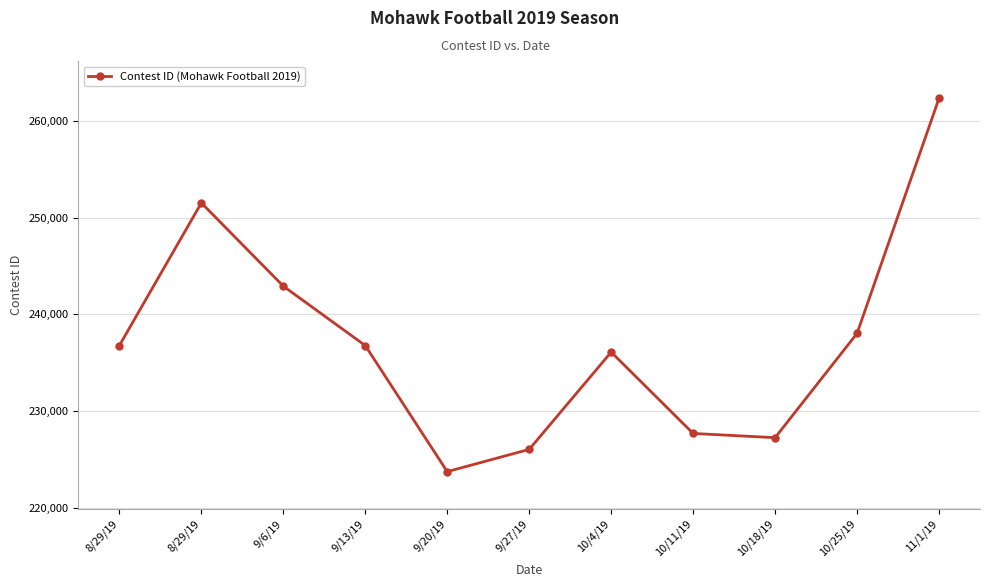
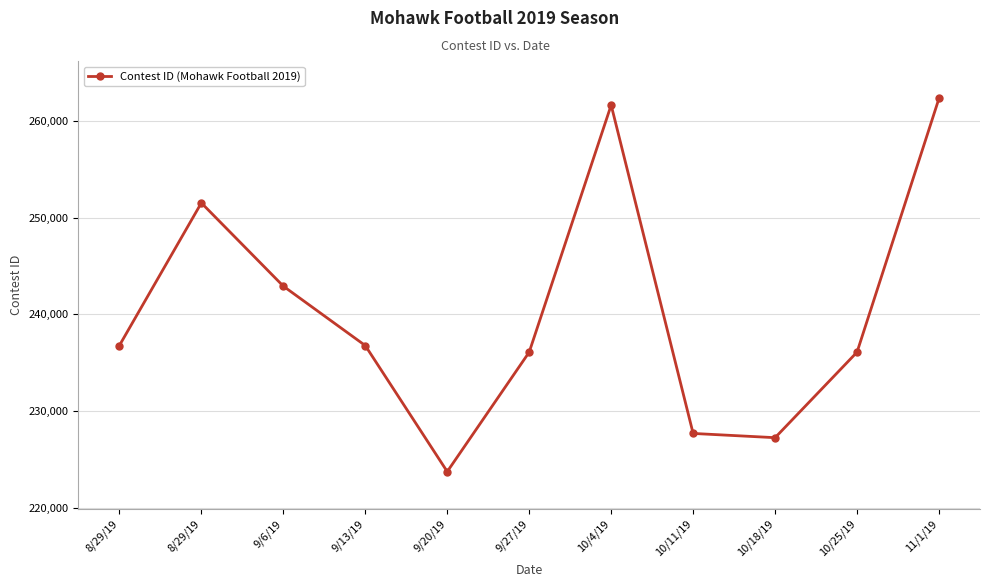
9/27/19: 226,000 -> 236,000
10/4/19: 236,000 -> 262,000
10/25/19: 238,000 -> 236,000
